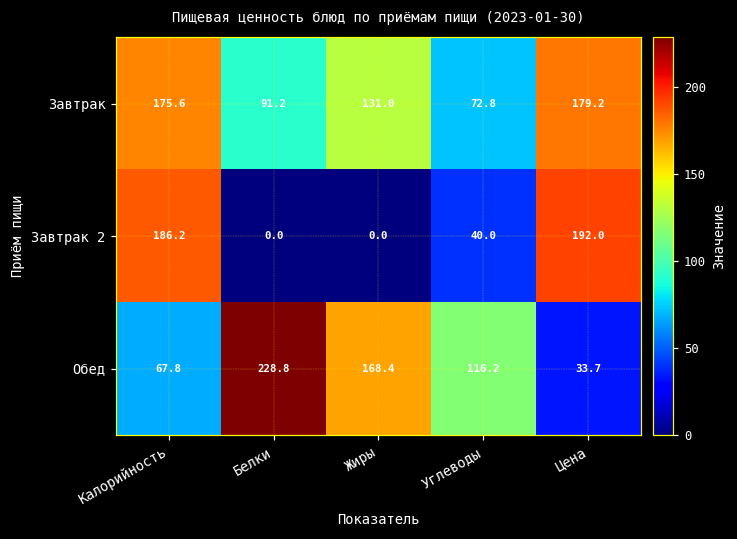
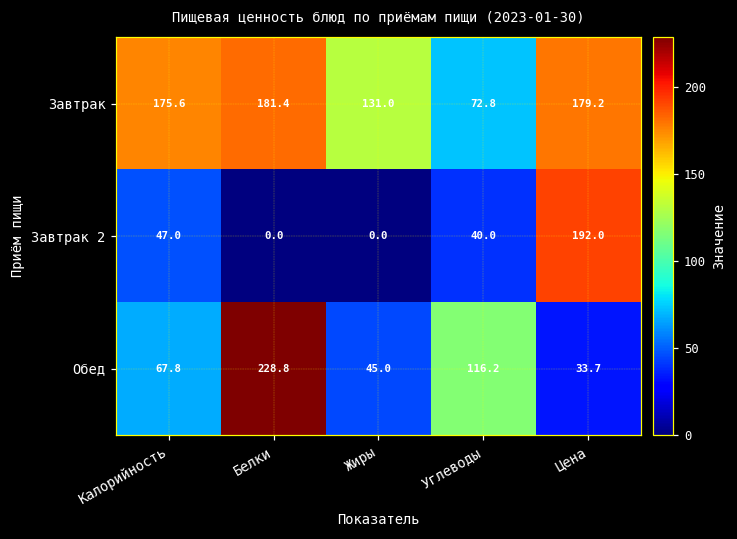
Завтрак, Белки: 91.2 -> 181.4
Завтрак 2, Калорийность: 186.2 -> 47.0
Обед, Жиры: 168.4 -> 45.0
